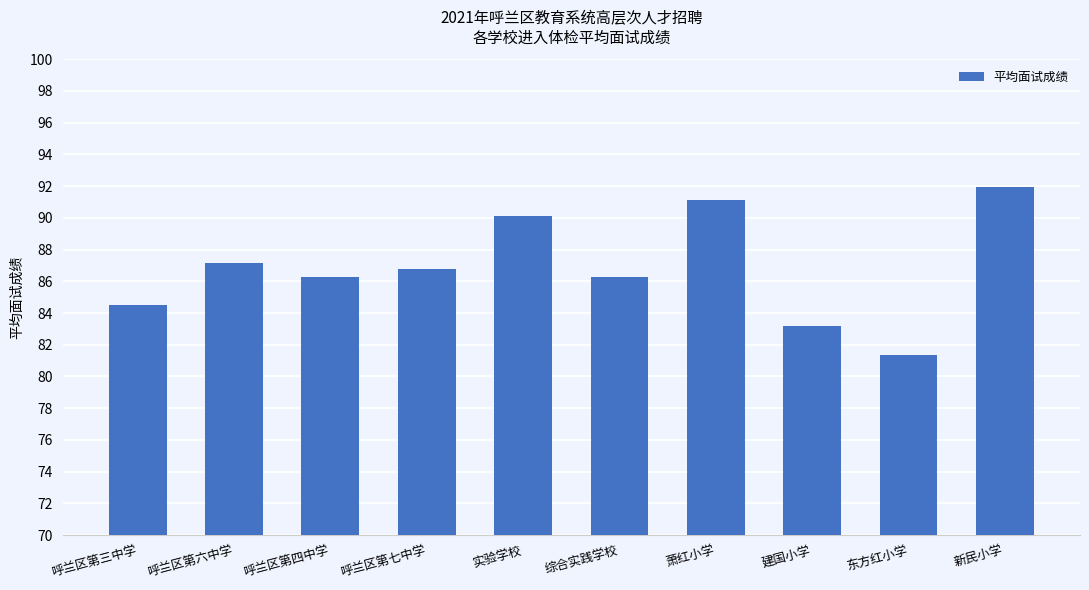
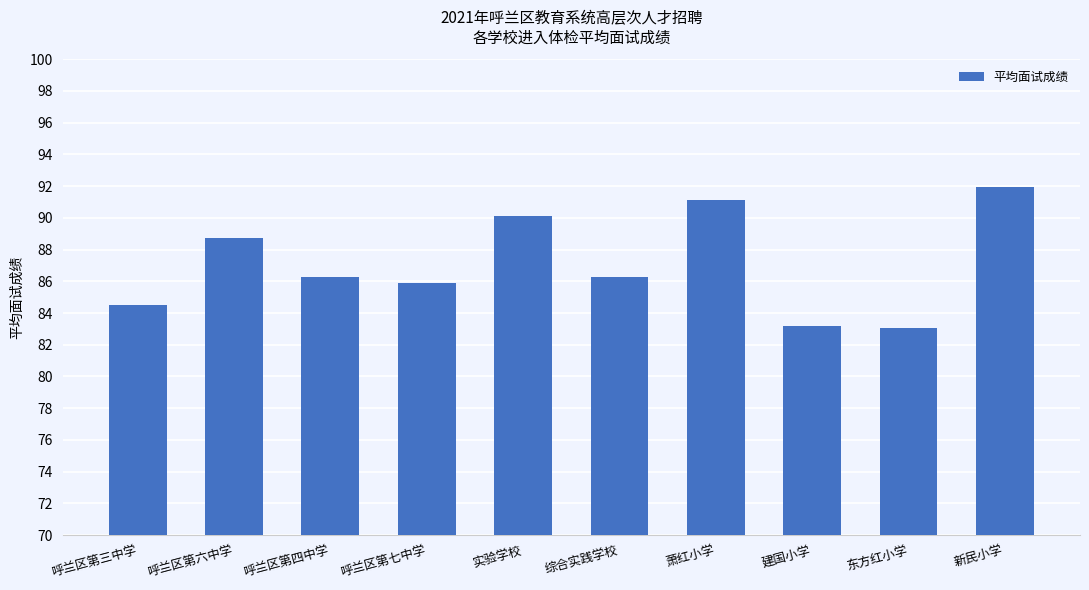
呼兰区第六中学: 87.2 -> 88.8
呼兰区第七中学: 86.8 -> 85.9
东方红小学: 81.3 -> 83.1
